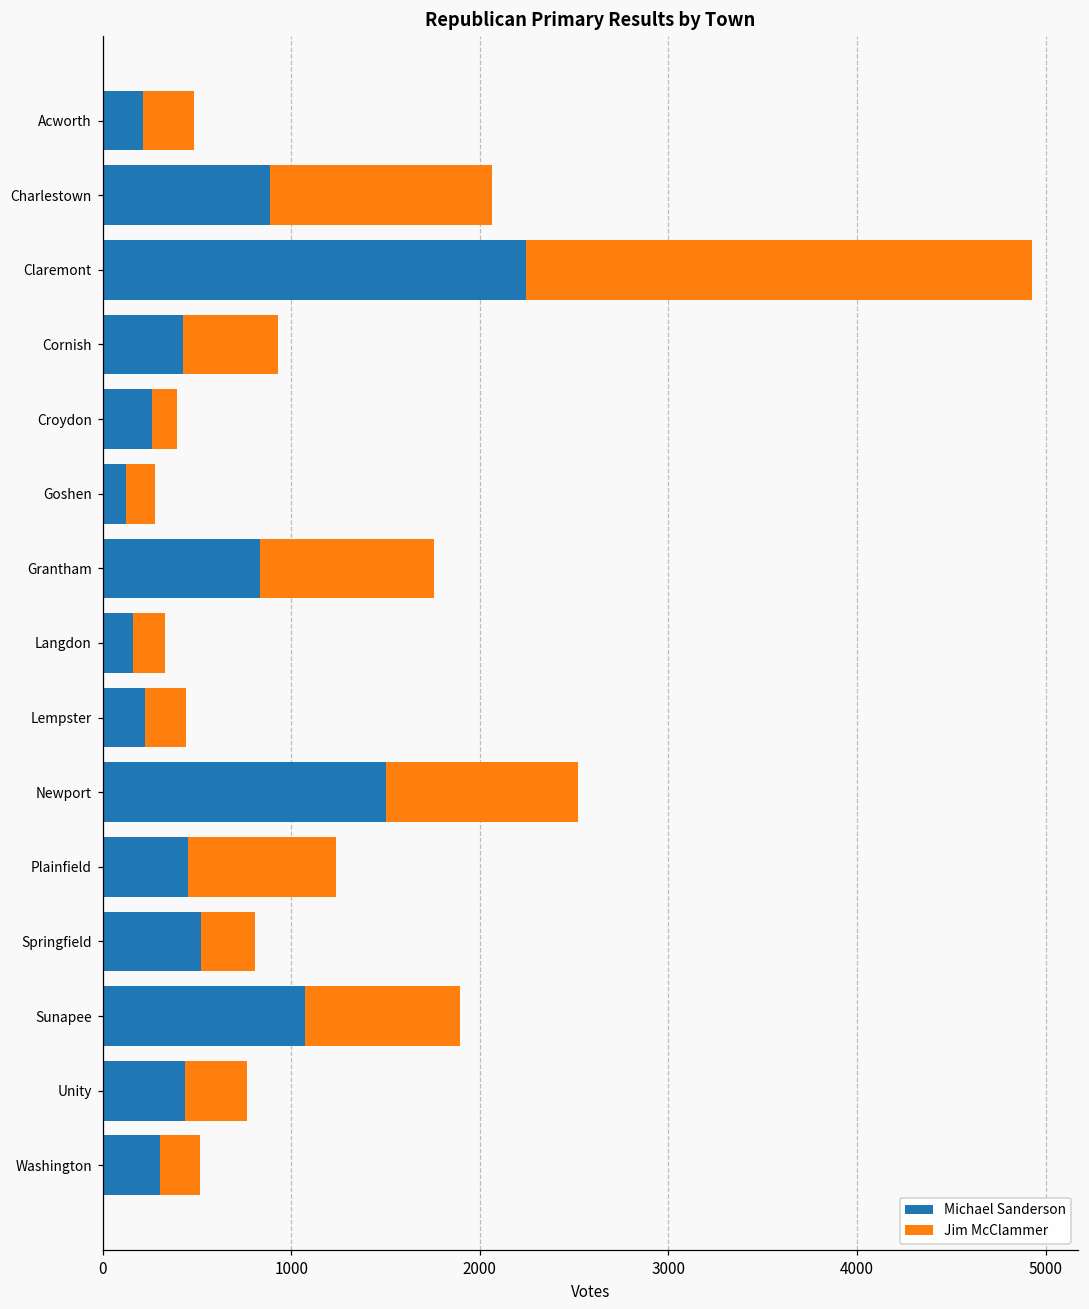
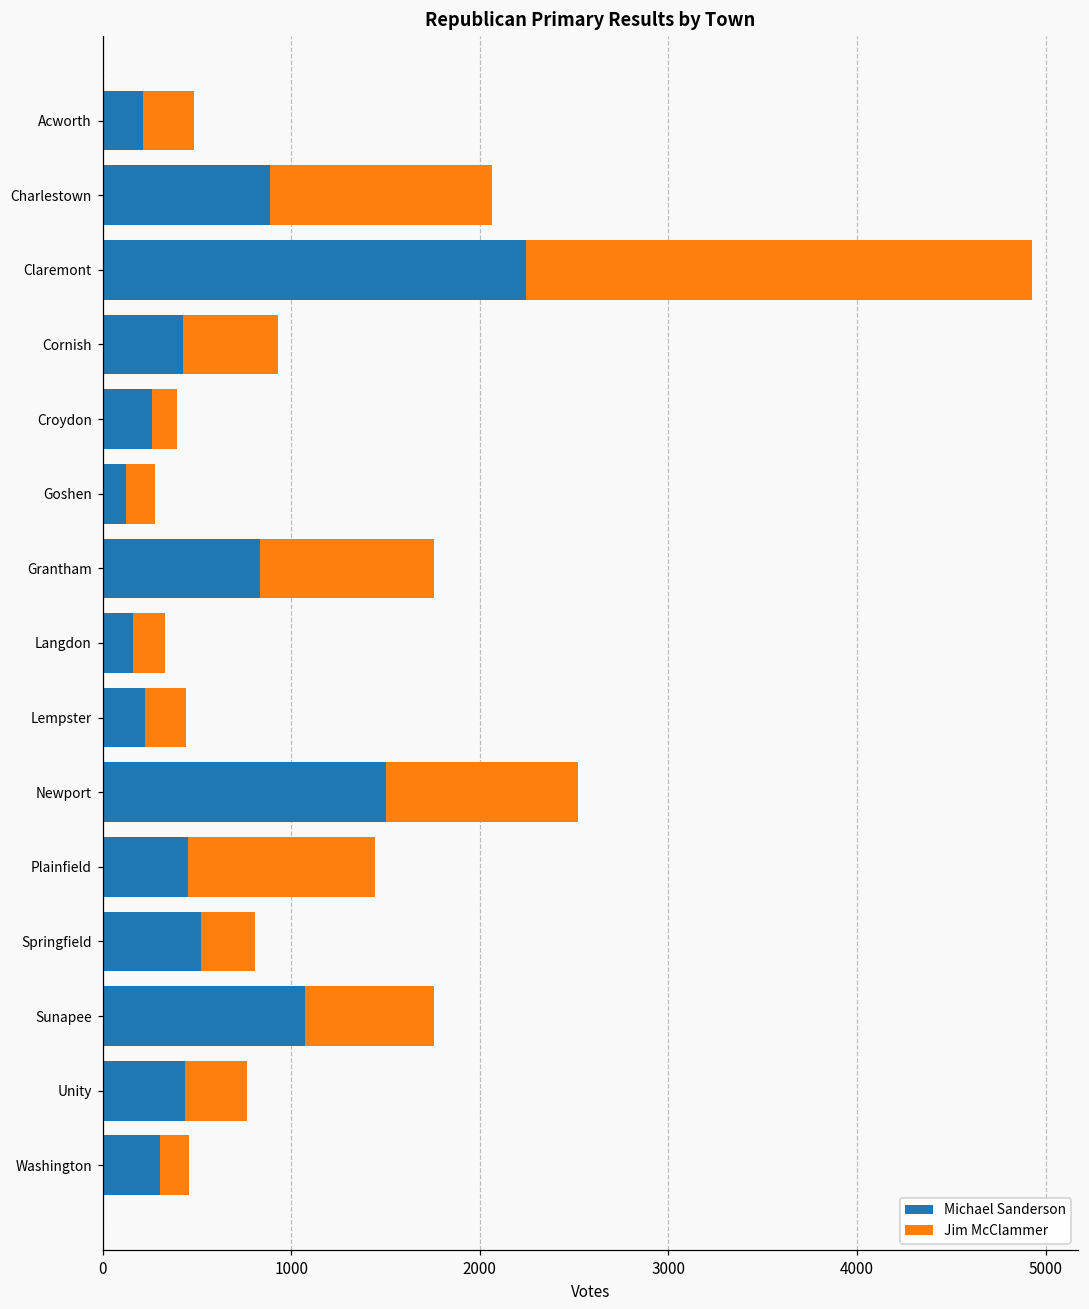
Jim McClammer, Plainfield: 790 -> 990
Jim McClammer, Sunapee: 820 -> 680
Jim McClammer, Washington: 220 -> 160
